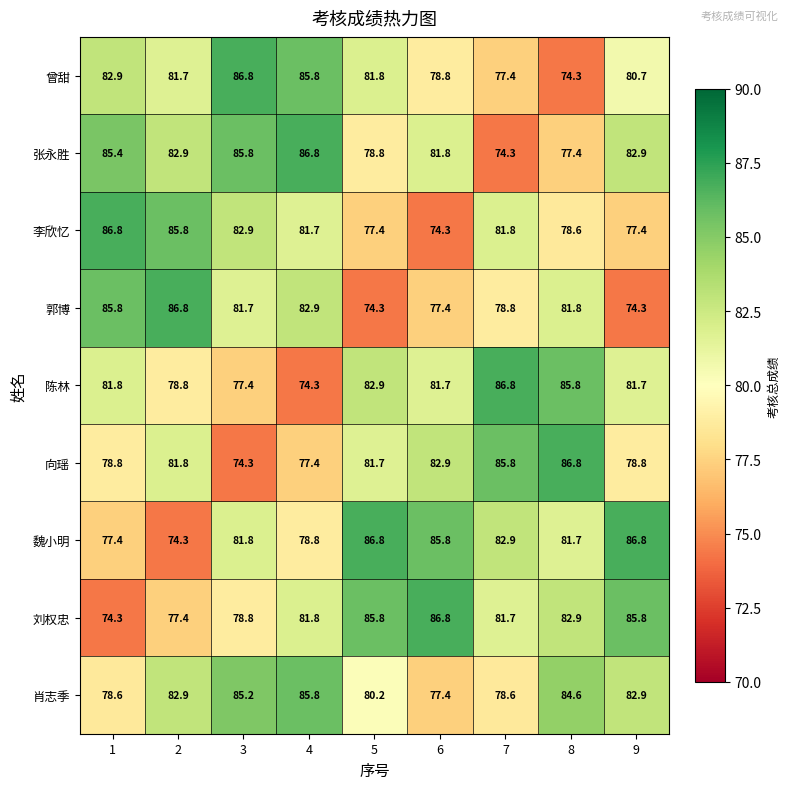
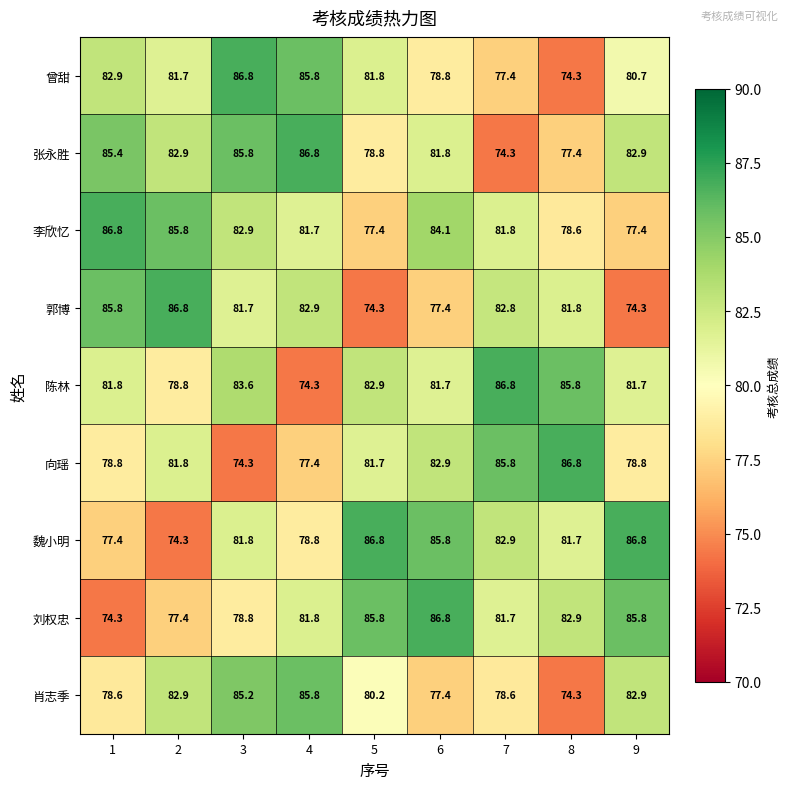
李欣忆, 6: 74.3 -> 84.1
郭博, 7: 78.8 -> 82.8
陈林, 3: 77.4 -> 83.6
肖志季, 8: 84.6 -> 74.3
